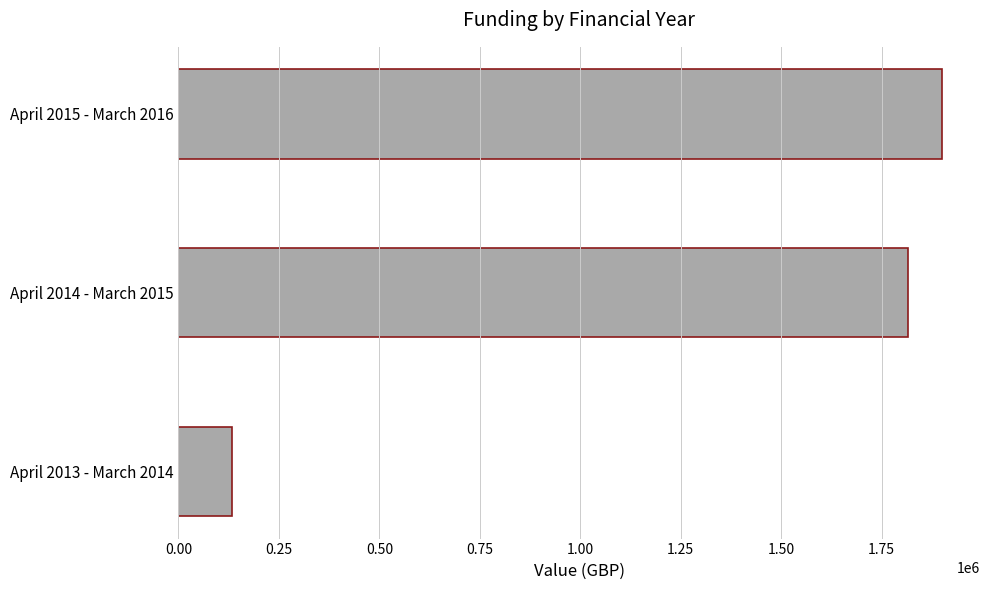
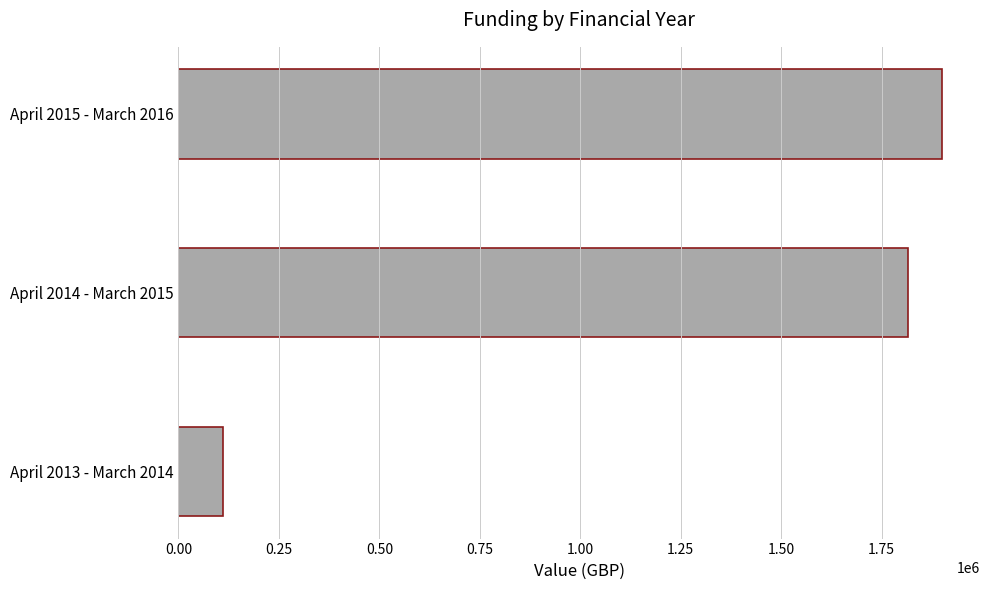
April 2013 - March 2014: 130000 -> 110000
